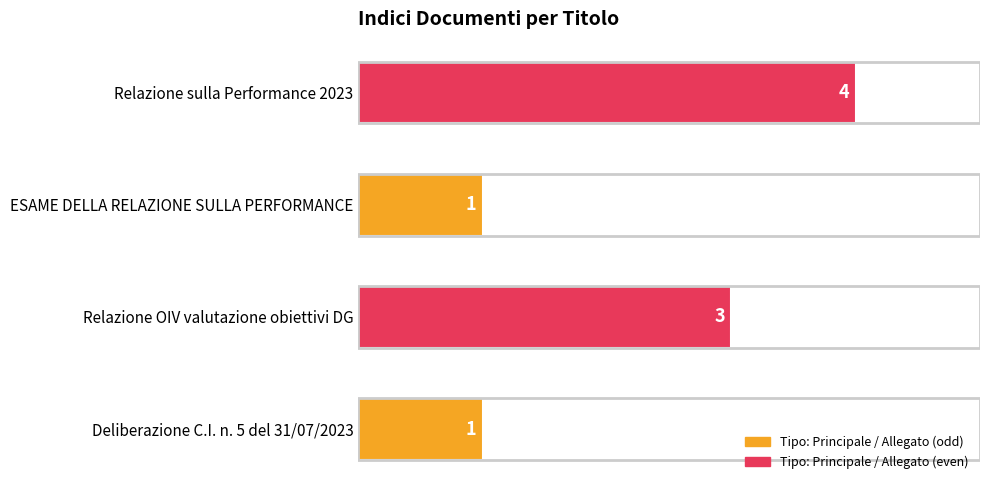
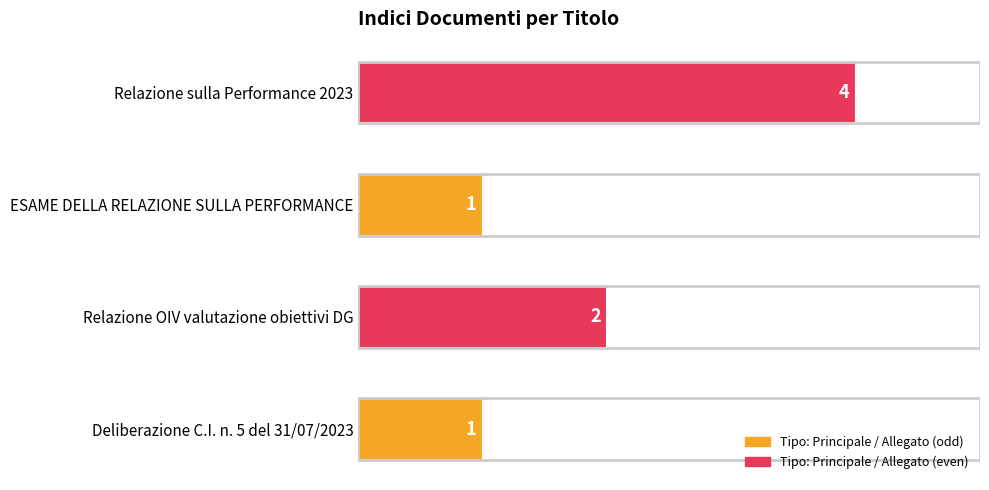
Relazione OIV valutazione obiettivi DG: 3 -> 2
